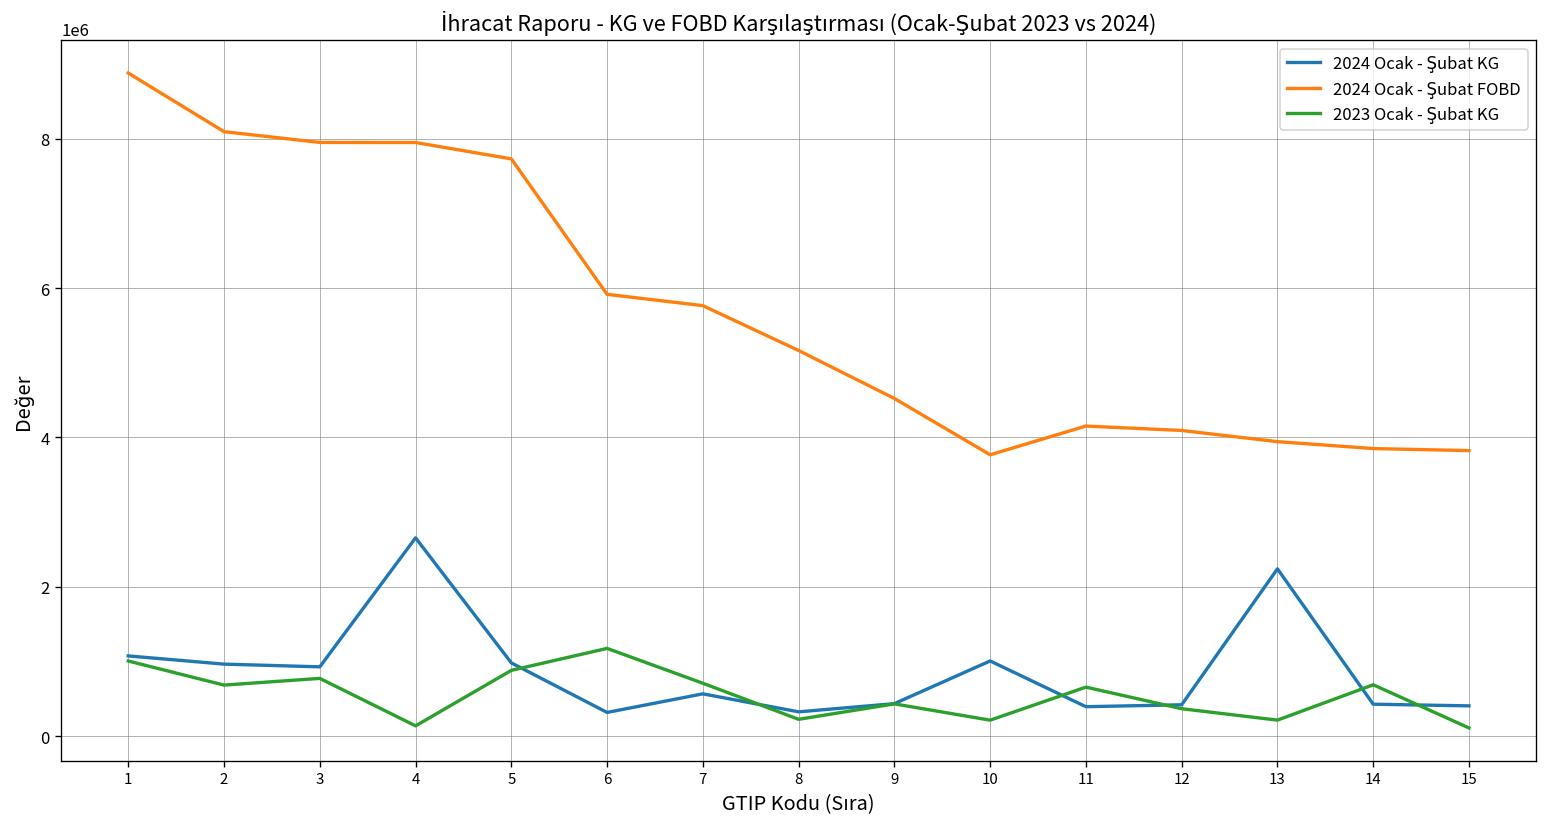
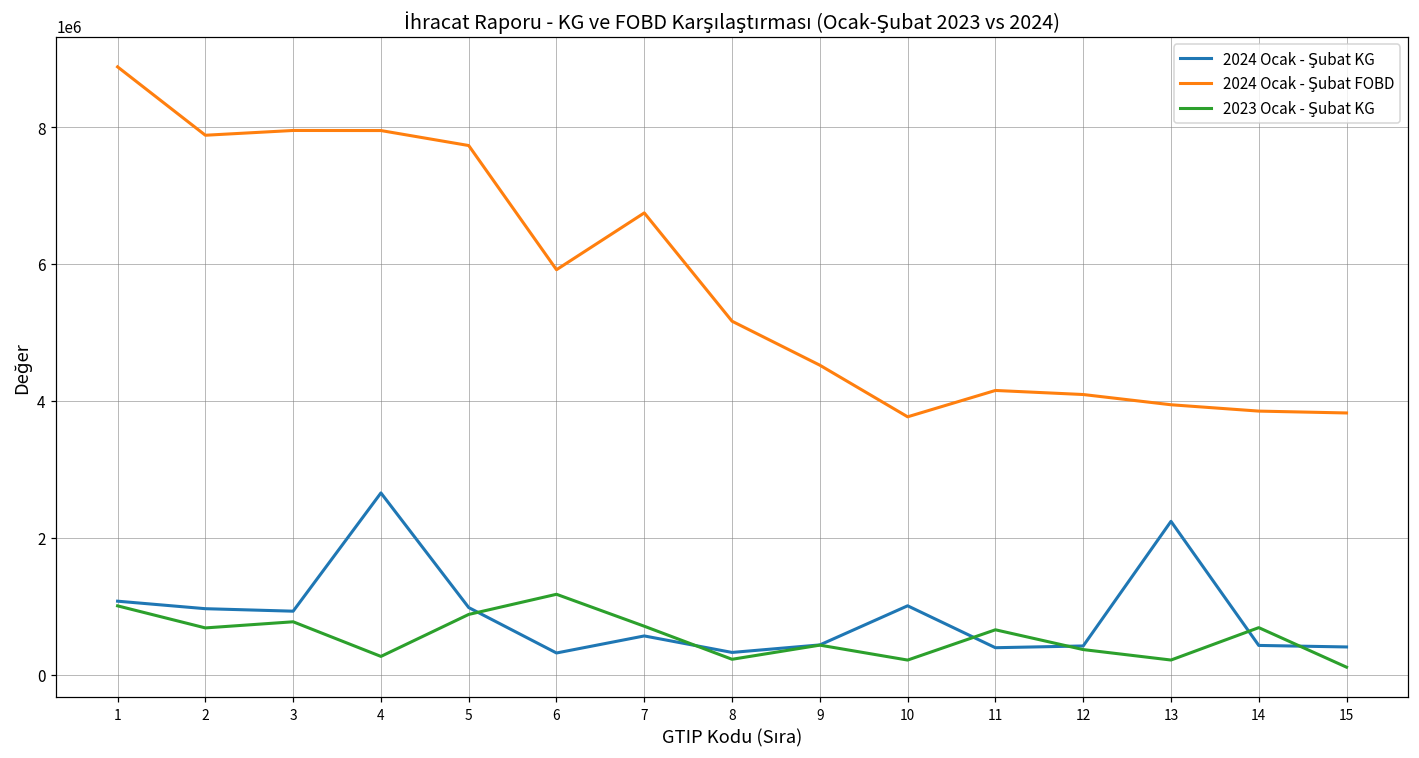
2024 Ocak - Şubat FOBD, 2: 8100000 -> 7900000
2023 Ocak - Şubat KG, 4: 100000 -> 300000
2024 Ocak - Şubat FOBD, 7: 5800000 -> 6700000
